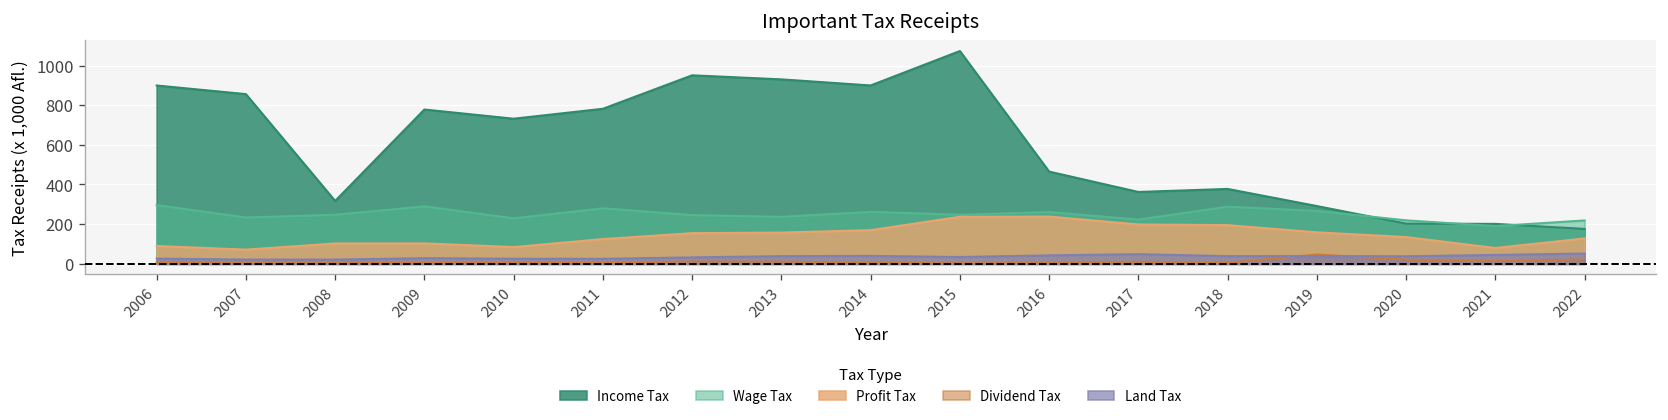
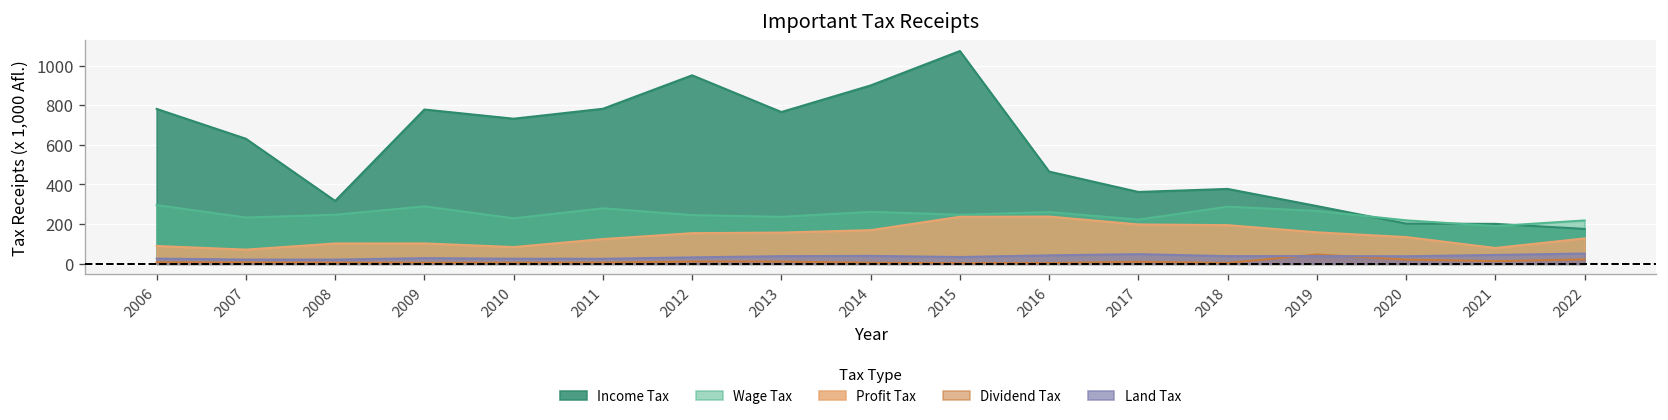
Income Tax, 2006: 900 -> 780
Income Tax, 2007: 860 -> 630
Income Tax, 2013: 930 -> 770
